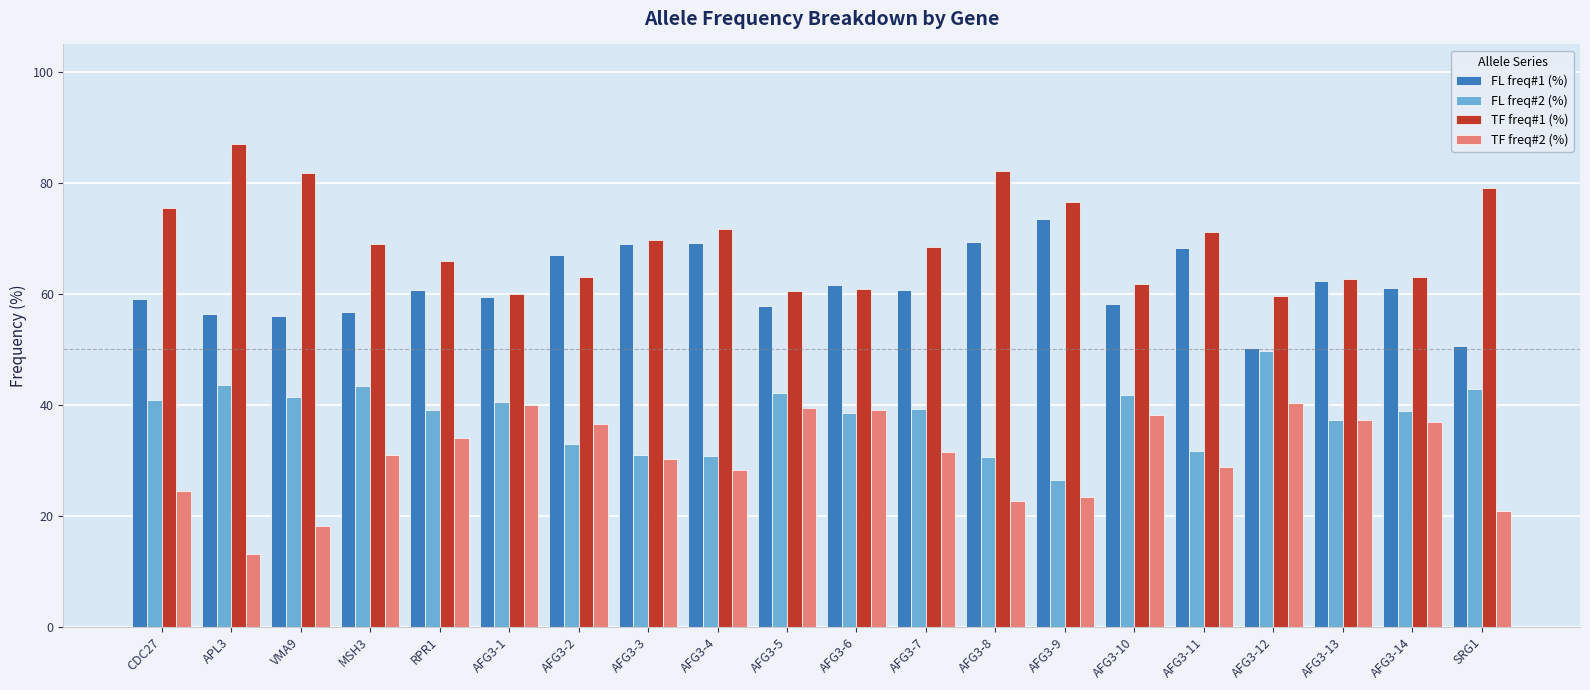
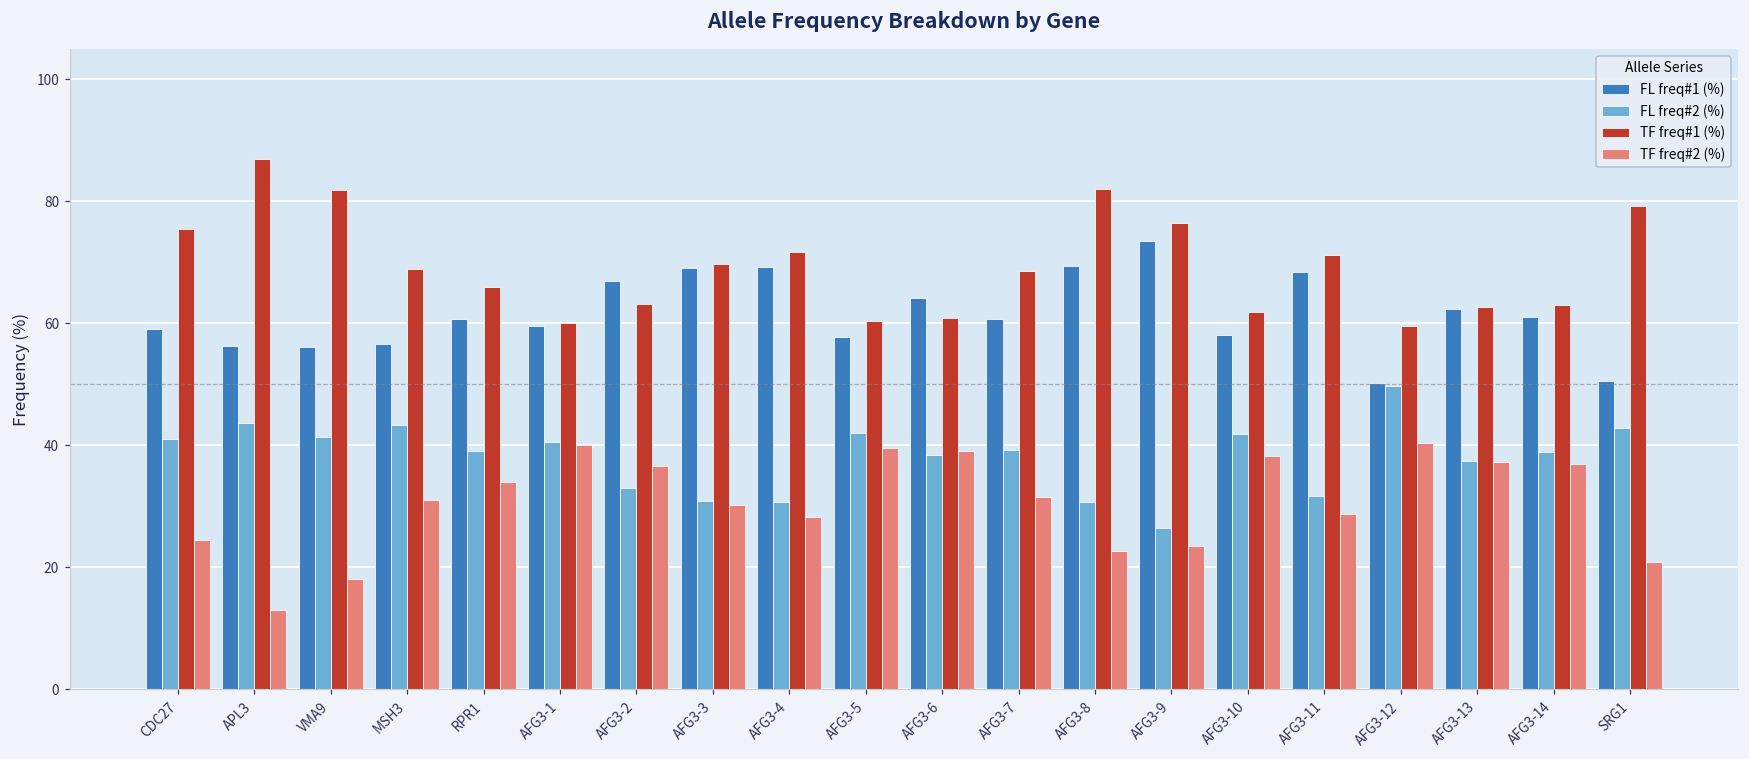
FL freq#1 (%), AFG3-6: 62 -> 64
